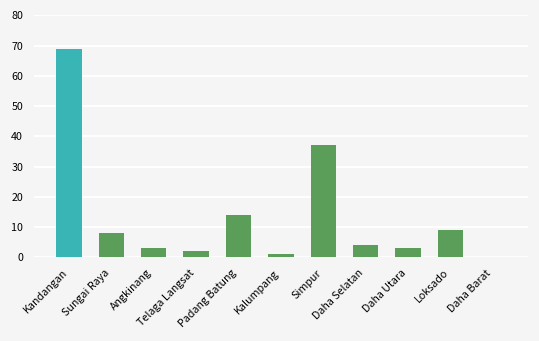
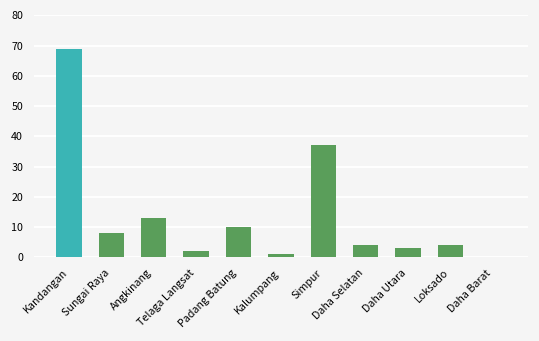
Angkinang: 3 -> 13
Padang Batung: 14 -> 10
Loksado: 9 -> 4
